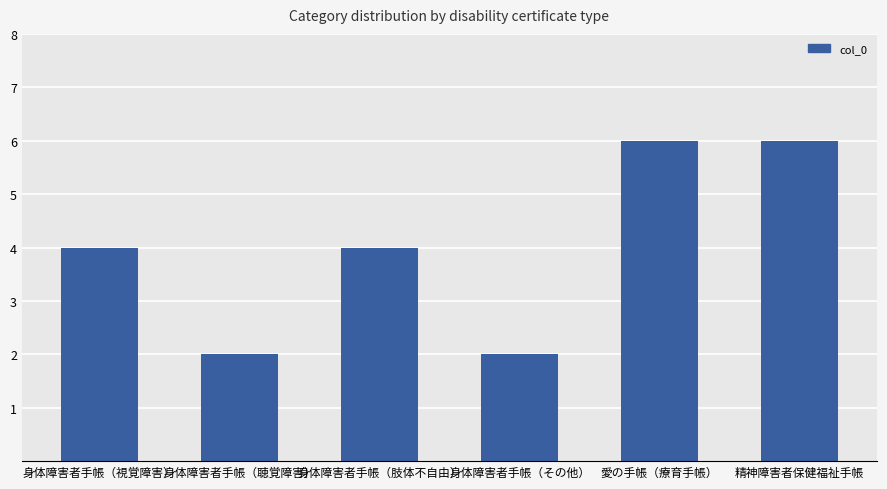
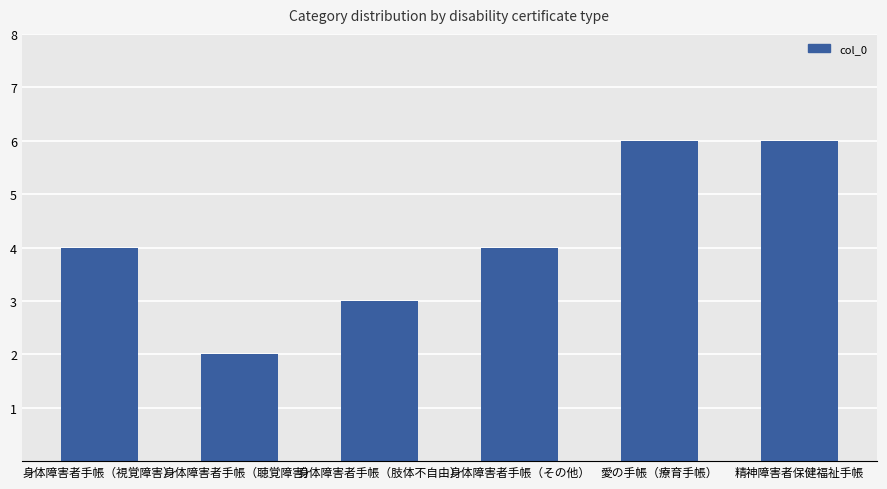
身体障害者手帳（肢体不自由）: 4 -> 3
身体障害者手帳（その他）: 2 -> 4
